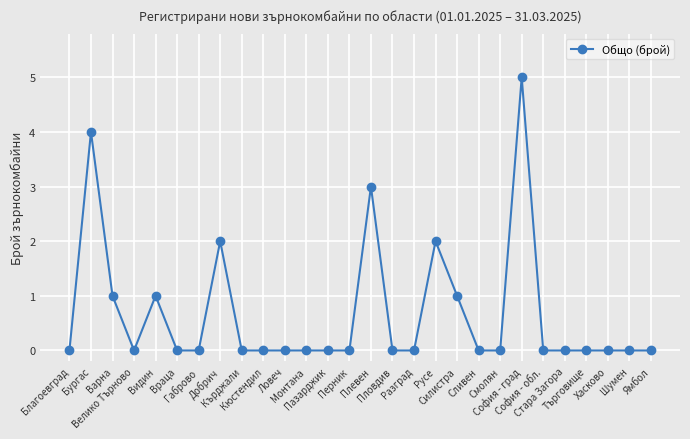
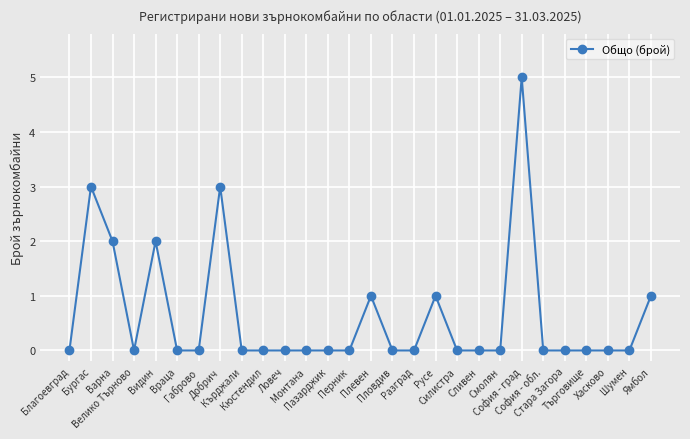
Бургас: 4 -> 3
Варна: 1 -> 2
Видин: 1 -> 2
Добрич: 2 -> 3
Плевен: 3 -> 1
Русе: 2 -> 1
Силистра: 1 -> 0
Ямбол: 0 -> 1
